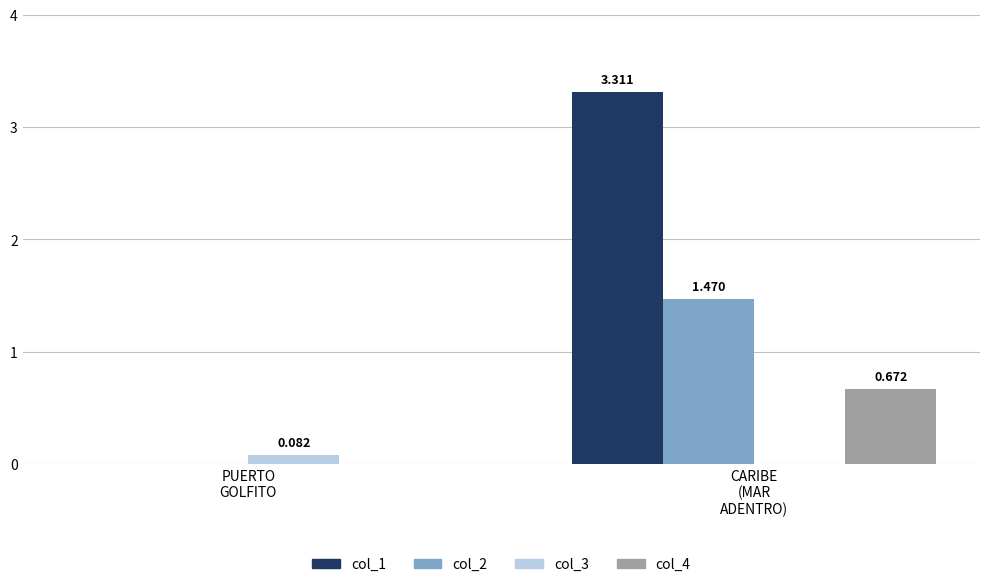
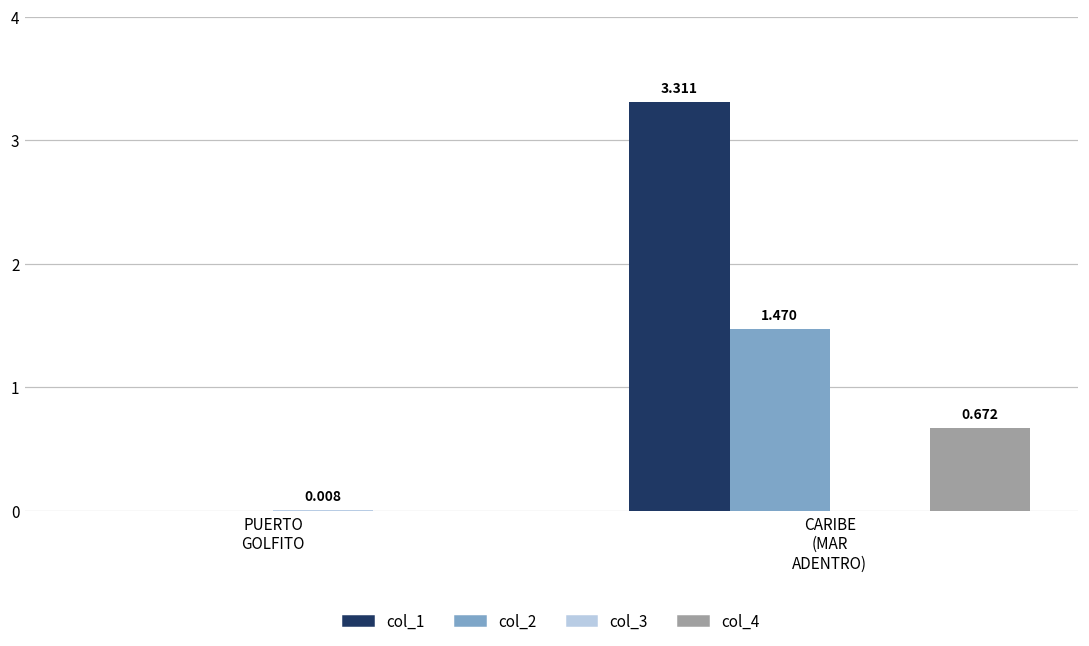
col_3, PUERTO GOLFITO: 0.082 -> 0.008
